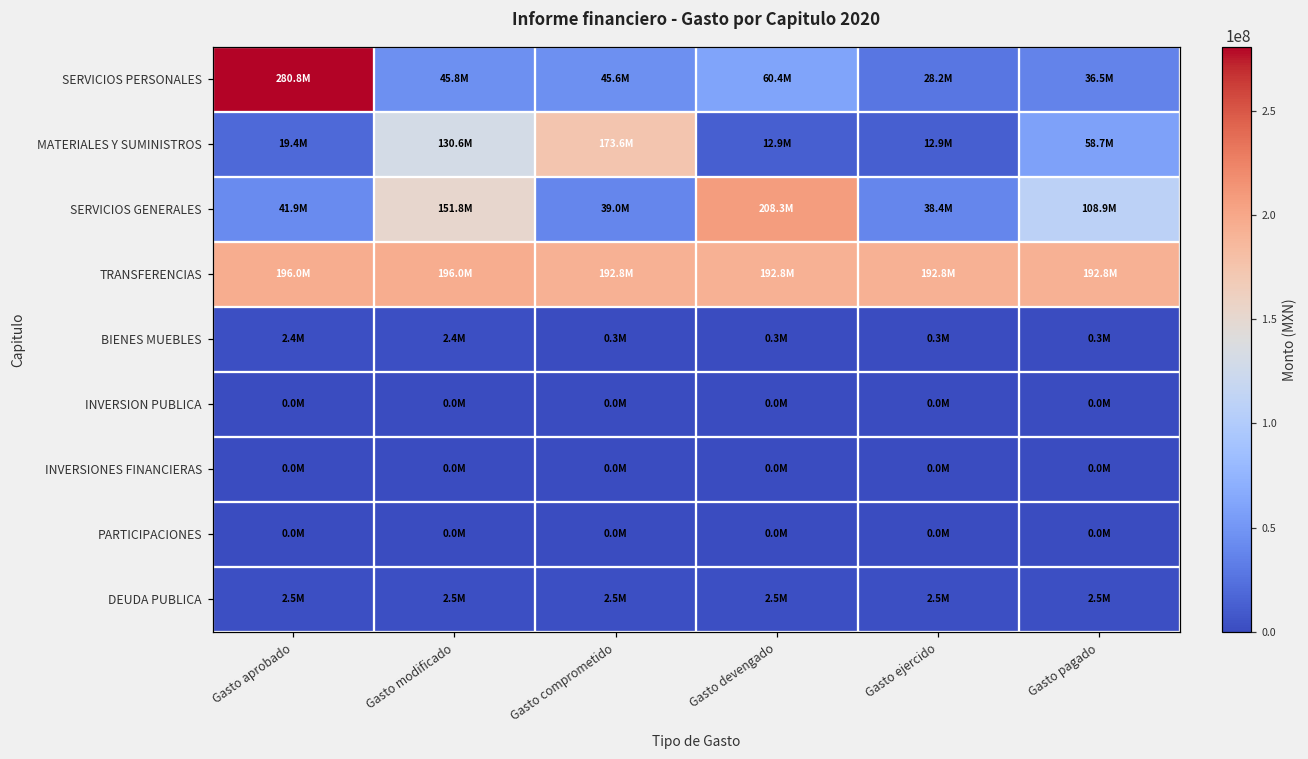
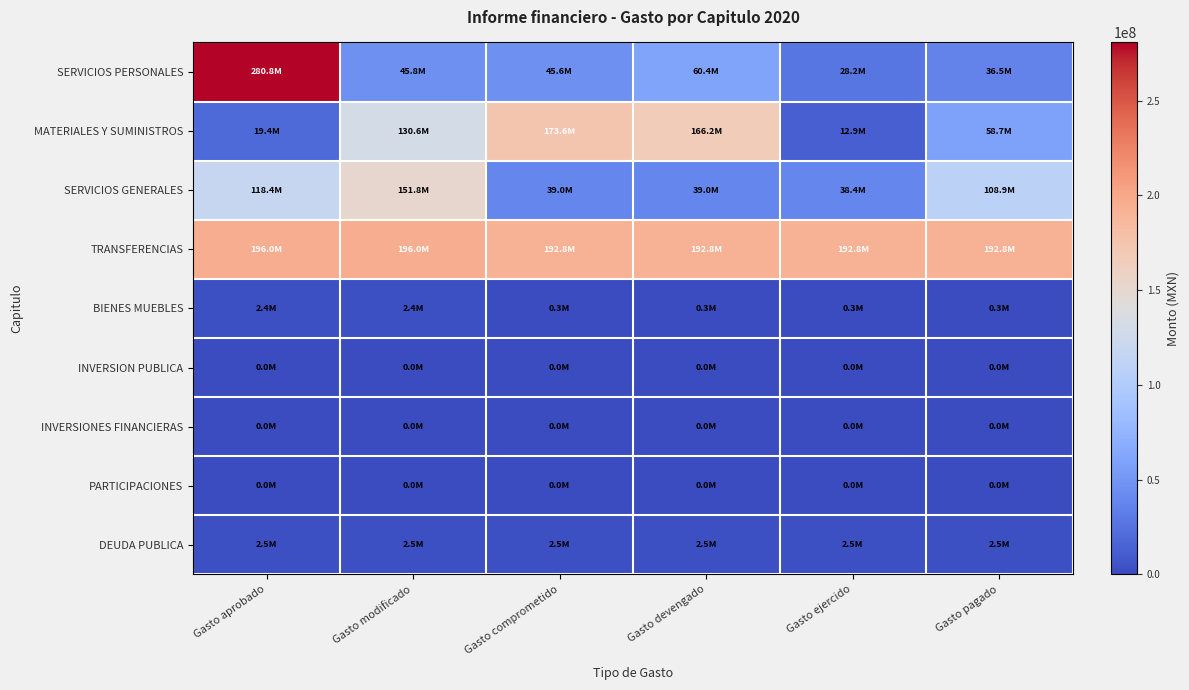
MATERIALES Y SUMINISTROS, Gasto devengado: 12.9M -> 166.2M
SERVICIOS GENERALES, Gasto aprobado: 41.9M -> 118.4M
SERVICIOS GENERALES, Gasto devengado: 208.3M -> 39.0M
